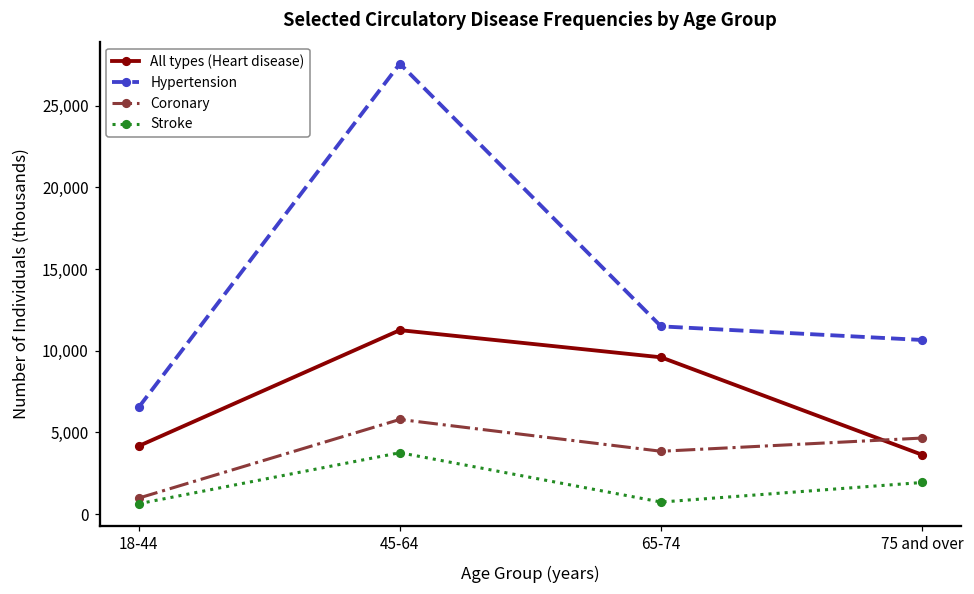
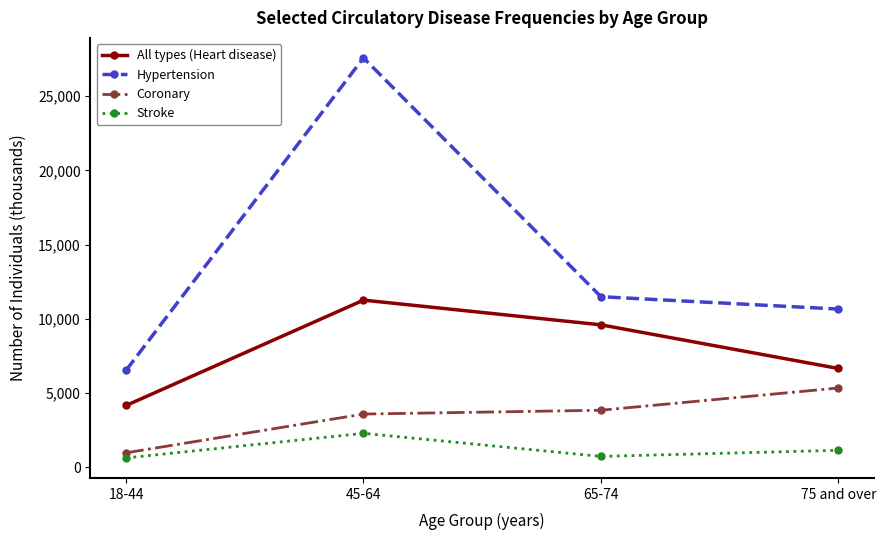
Coronary, 45-64: 5,800 -> 3,600
Stroke, 45-64: 3,800 -> 2,300
All types (Heart disease), 75 and over: 3,600 -> 6,700
Coronary, 75 and over: 4,700 -> 5,300
Stroke, 75 and over: 1,900 -> 1,200
